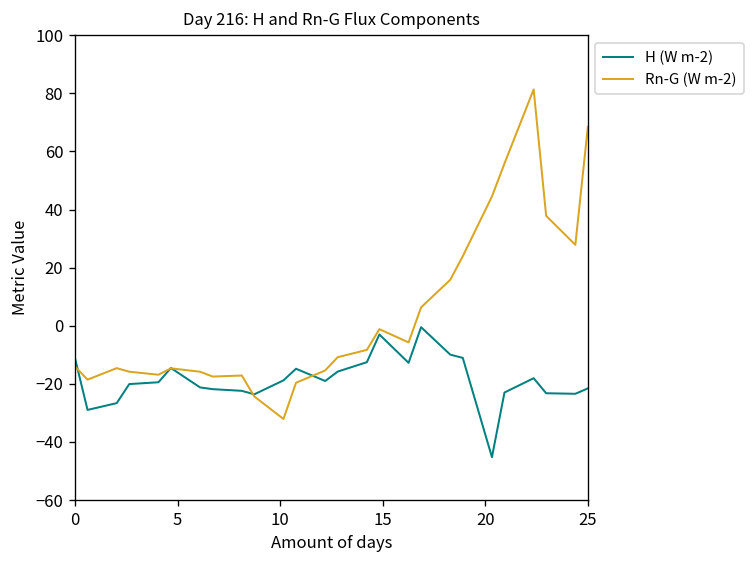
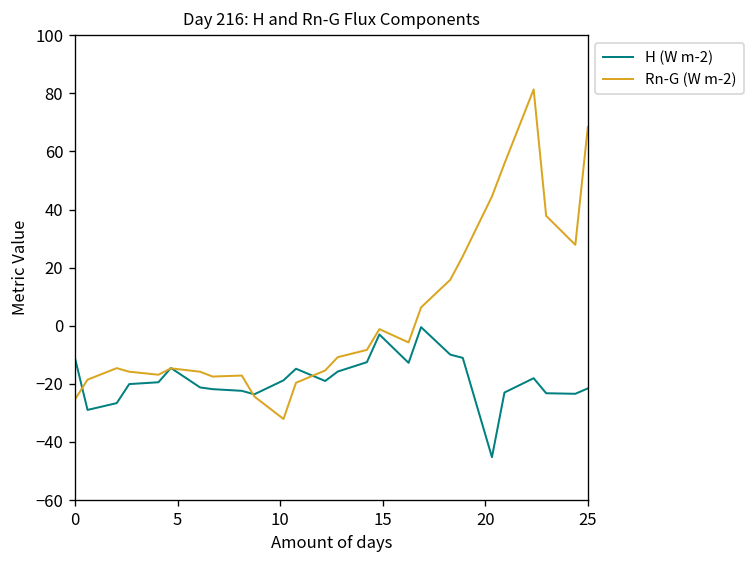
Rn-G (W m-2), 0: -14 -> -25
